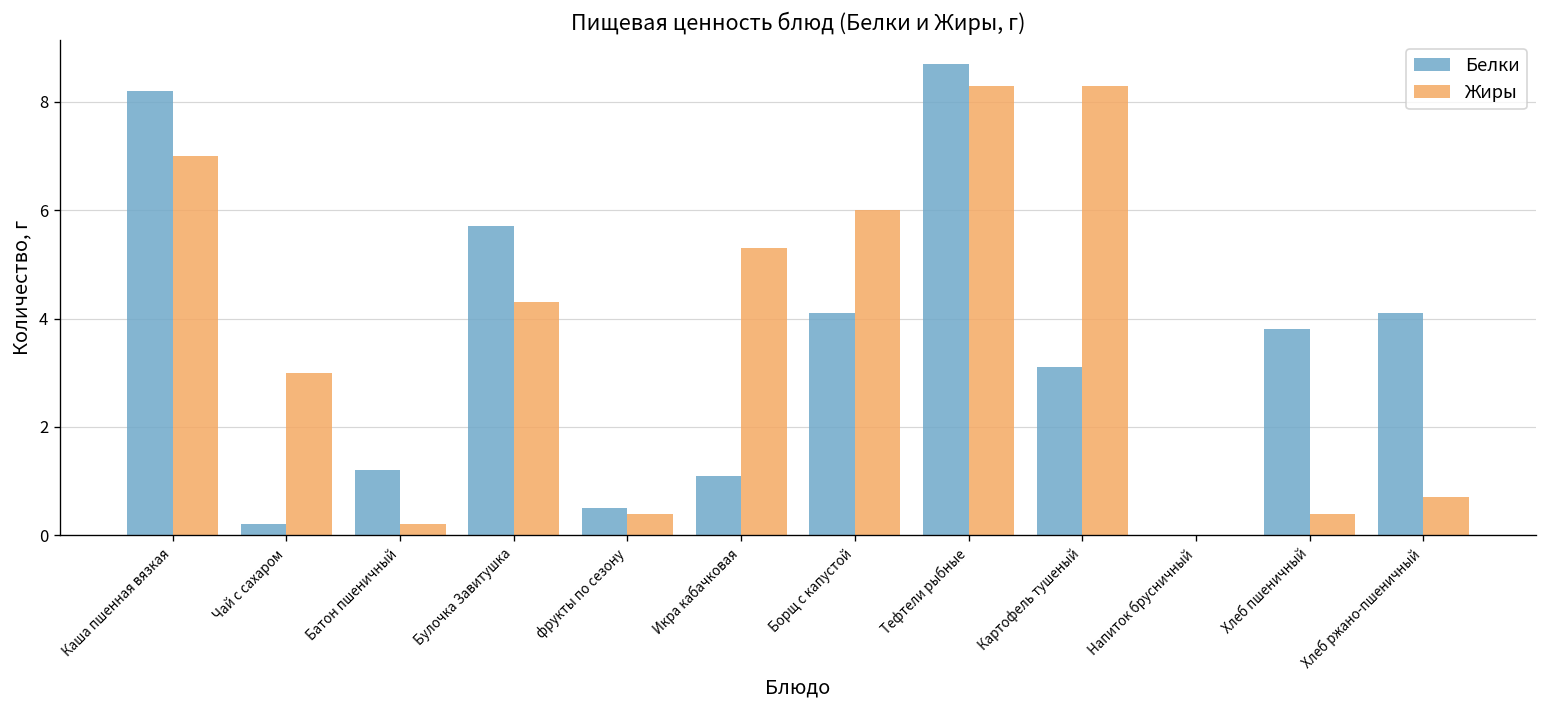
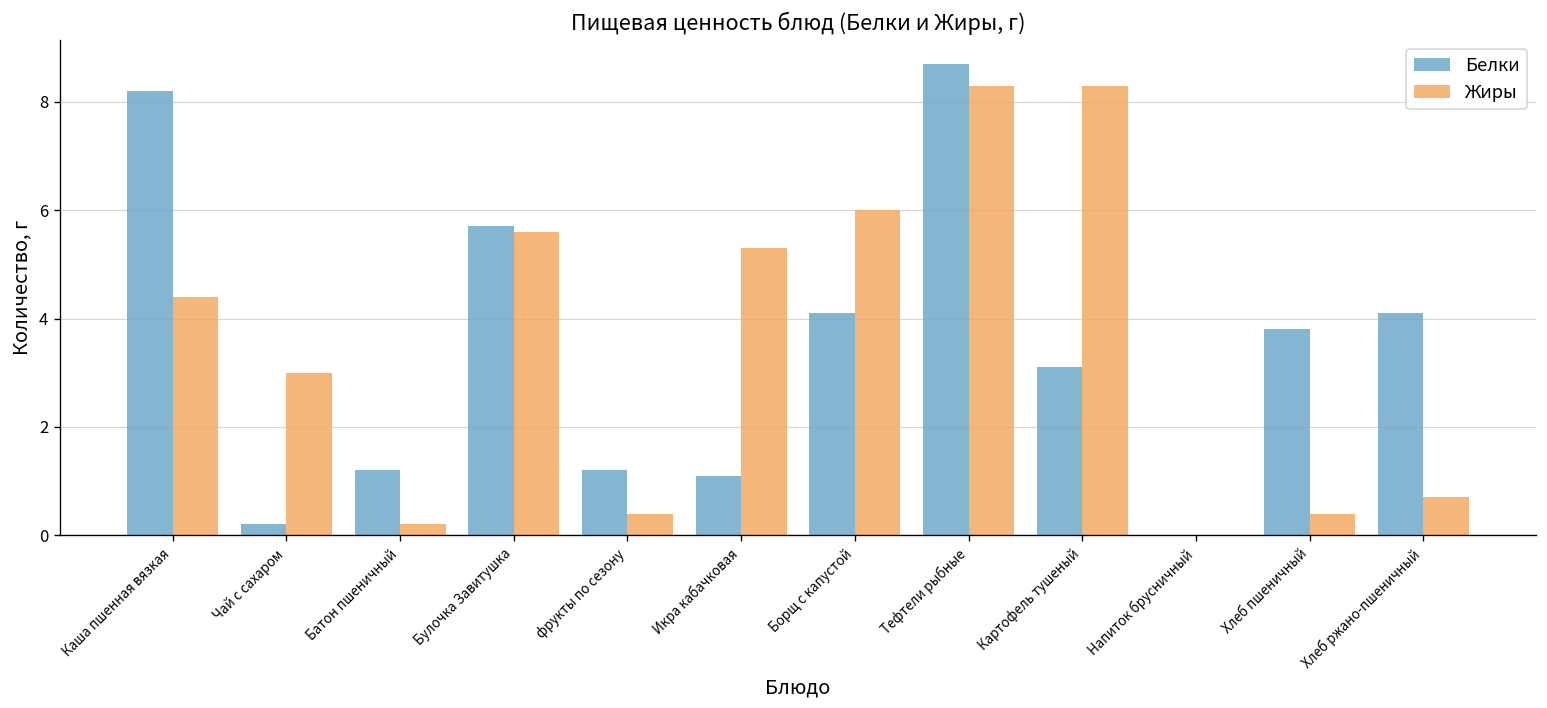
Жиры, Каша пшенная вязкая: 7.0 -> 4.4
Жиры, Булочка Завитушка: 4.3 -> 5.6
Белки, фрукты по сезону: 0.5 -> 1.2
